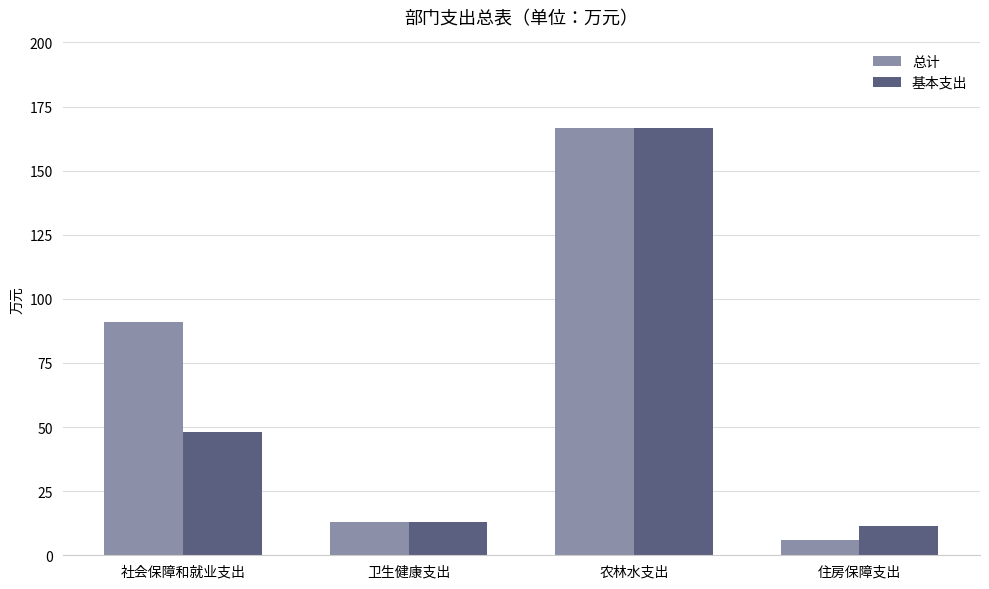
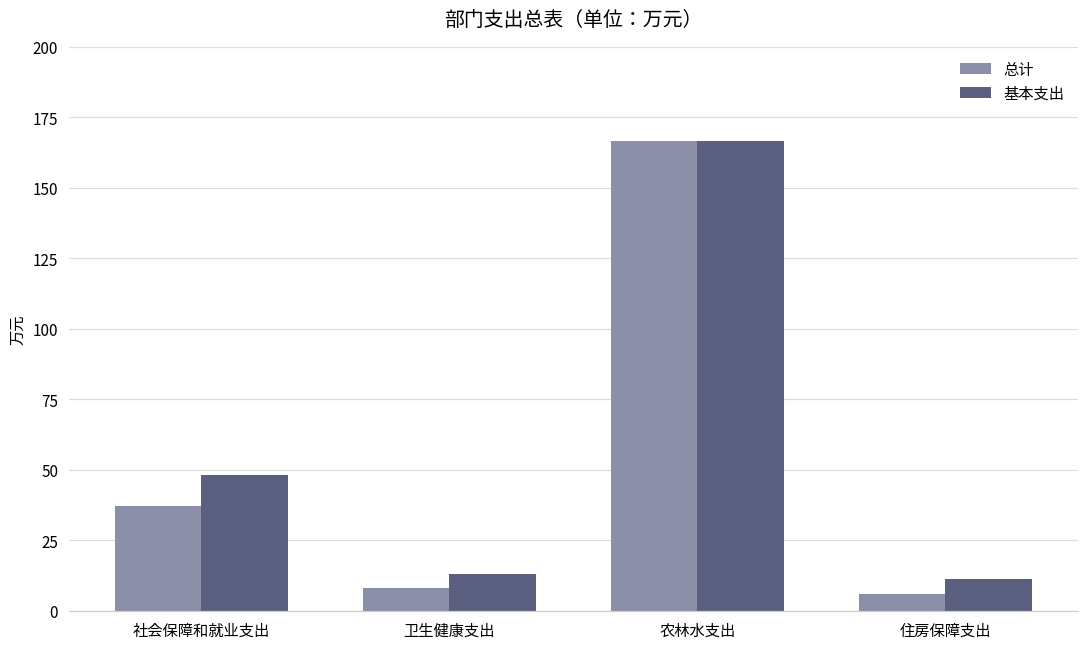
总计, 社会保障和就业支出: 91 -> 37
总计, 卫生健康支出: 13 -> 8
